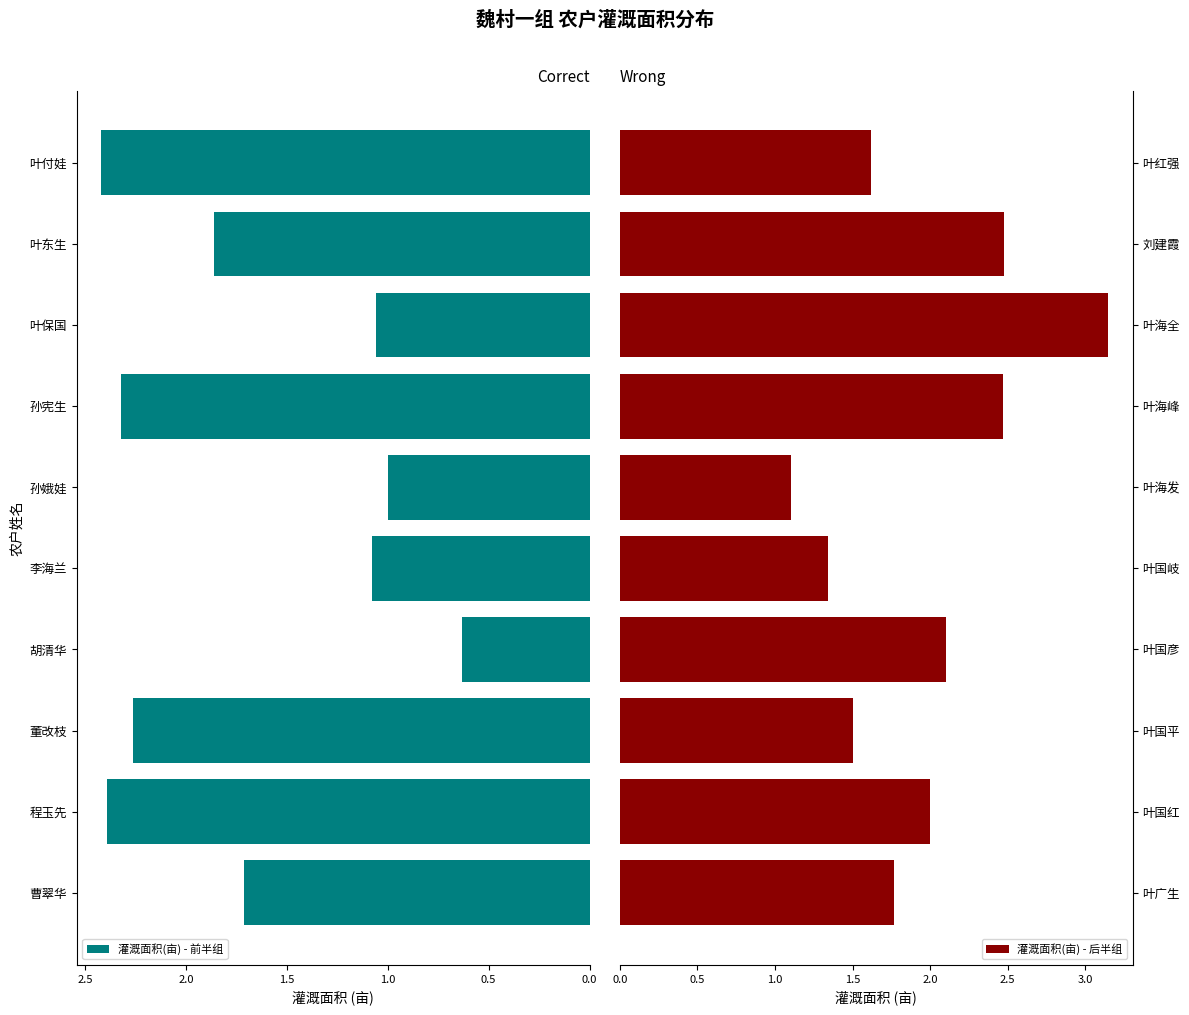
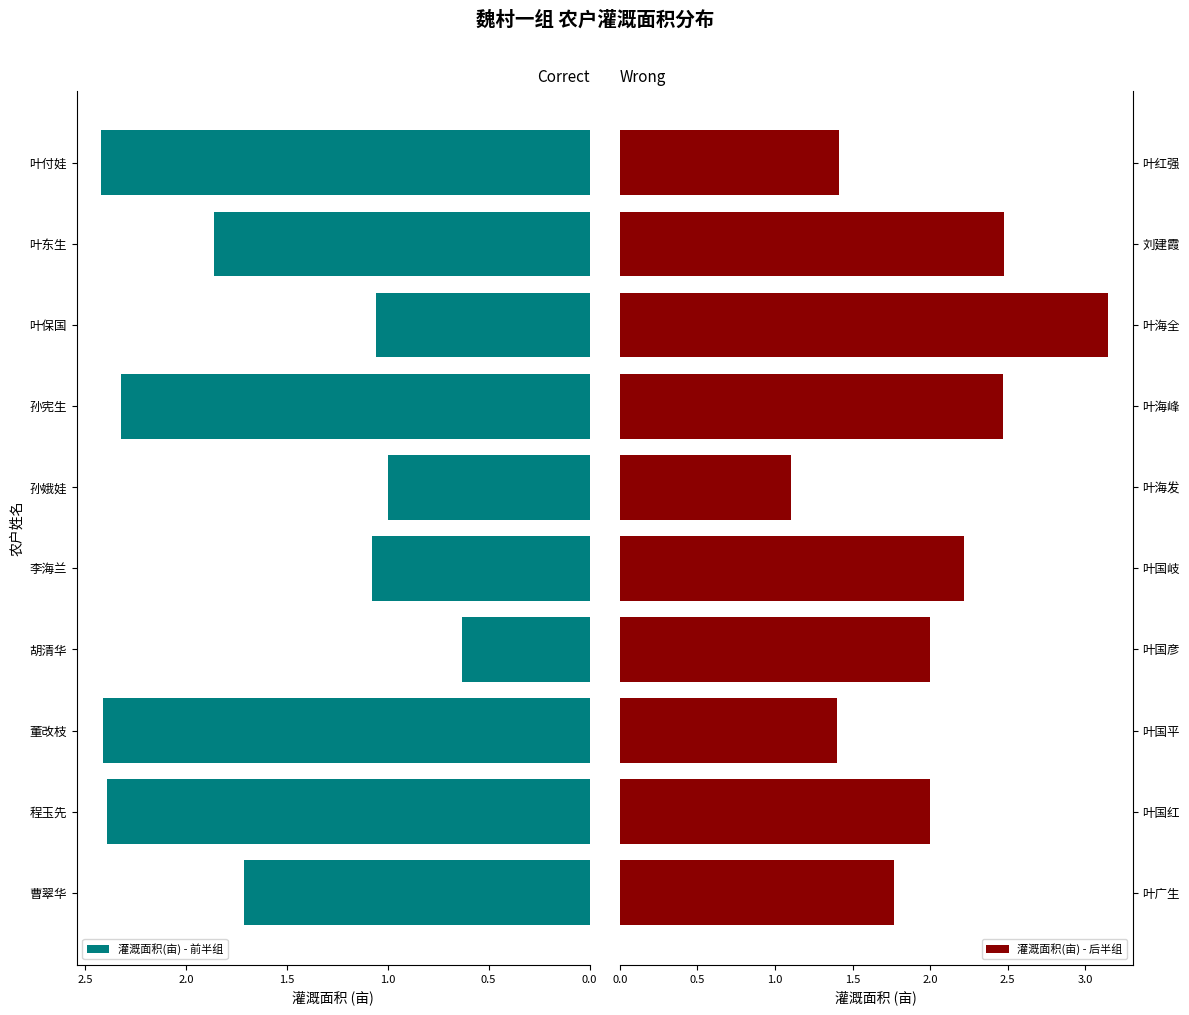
Correct, 董改枝: 2.26 -> 2.41
Wrong, 叶红强: 1.62 -> 1.41
Wrong, 叶国岐: 1.34 -> 2.22
Wrong, 叶国彦: 2.1 -> 2.0
Wrong, 叶国平: 1.5 -> 1.4
